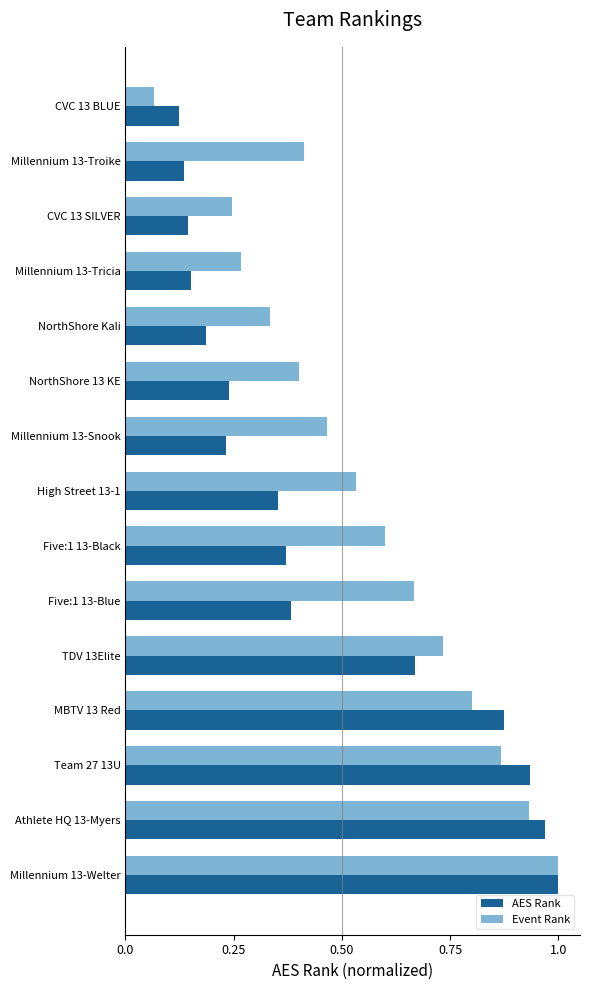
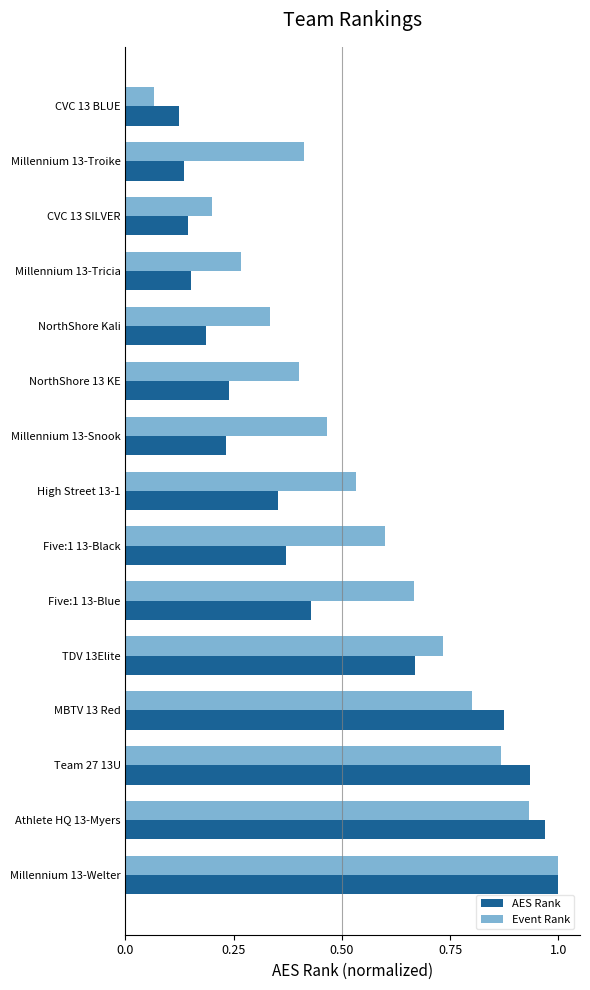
Event Rank, CVC 13 SILVER: 0.25 -> 0.20
AES Rank, Five:1 13-Blue: 0.38 -> 0.43
